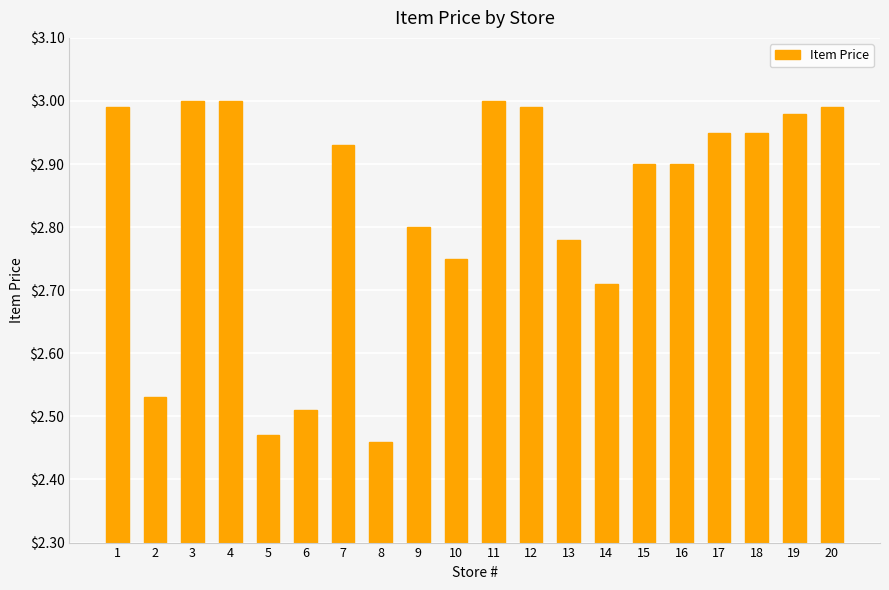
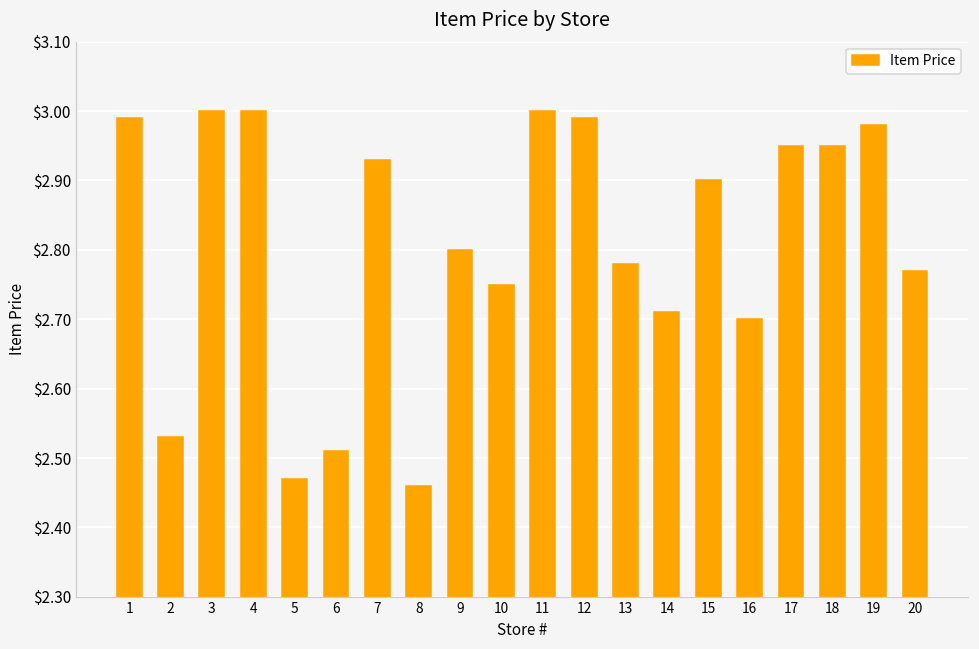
16: $2.9 -> $2.7
20: $2.99 -> $2.77
